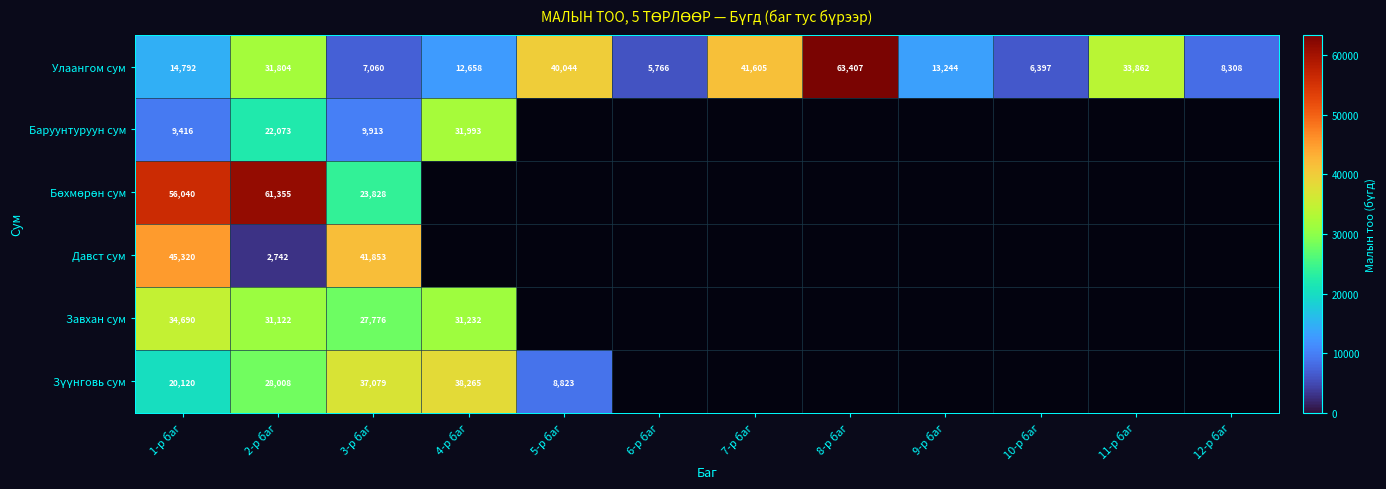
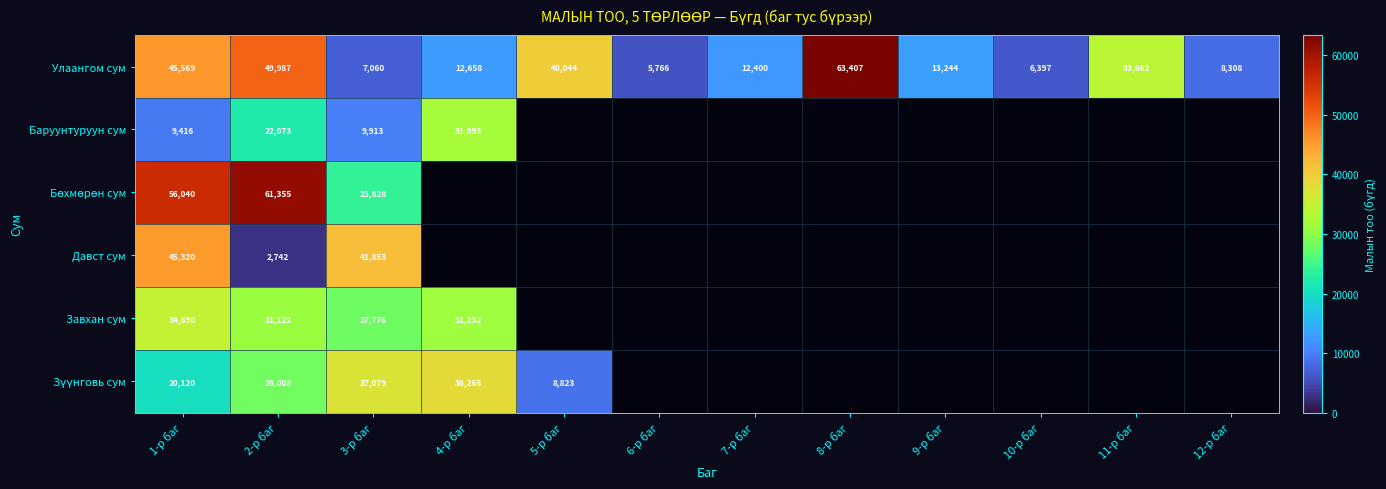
Улаангом сум, 1-р баг: 14,792 -> 45,569
Улаангом сум, 2-р баг: 31,804 -> 49,987
Улаангом сум, 7-р баг: 41,605 -> 12,400
